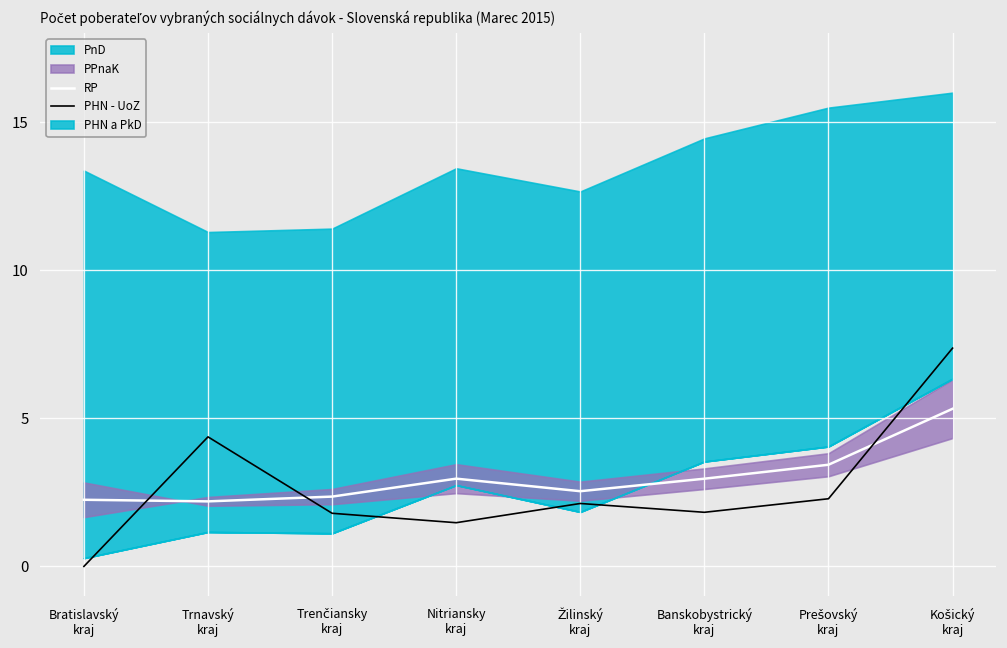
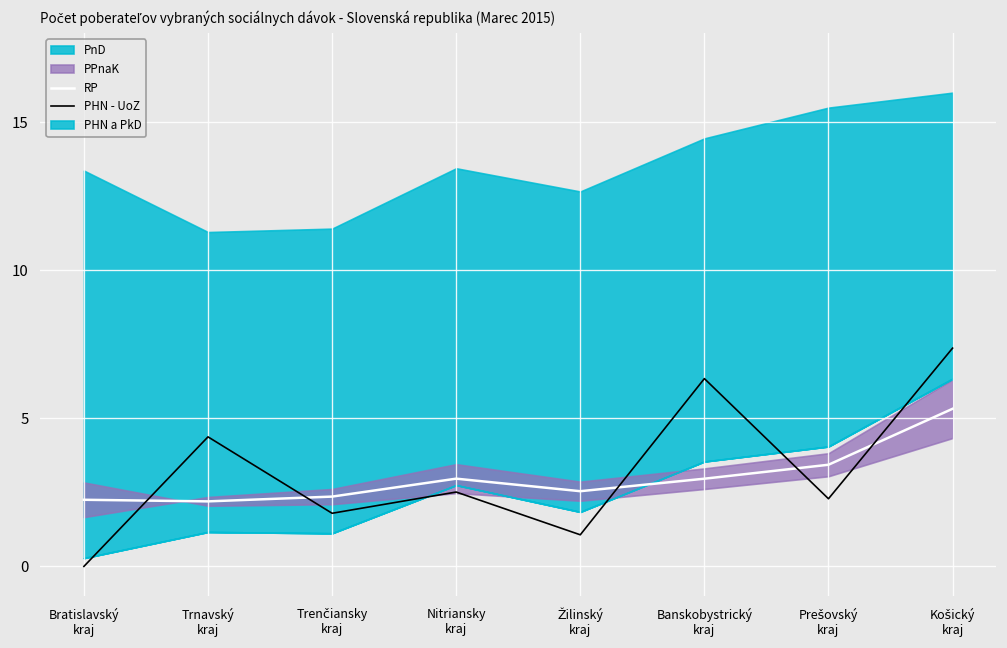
PHN - UoZ, Nitriansky kraj: 1.5 -> 2.5
PHN - UoZ, Žilinský kraj: 2.1 -> 1.1
PHN - UoZ, Banskobystrický kraj: 1.8 -> 6.3
